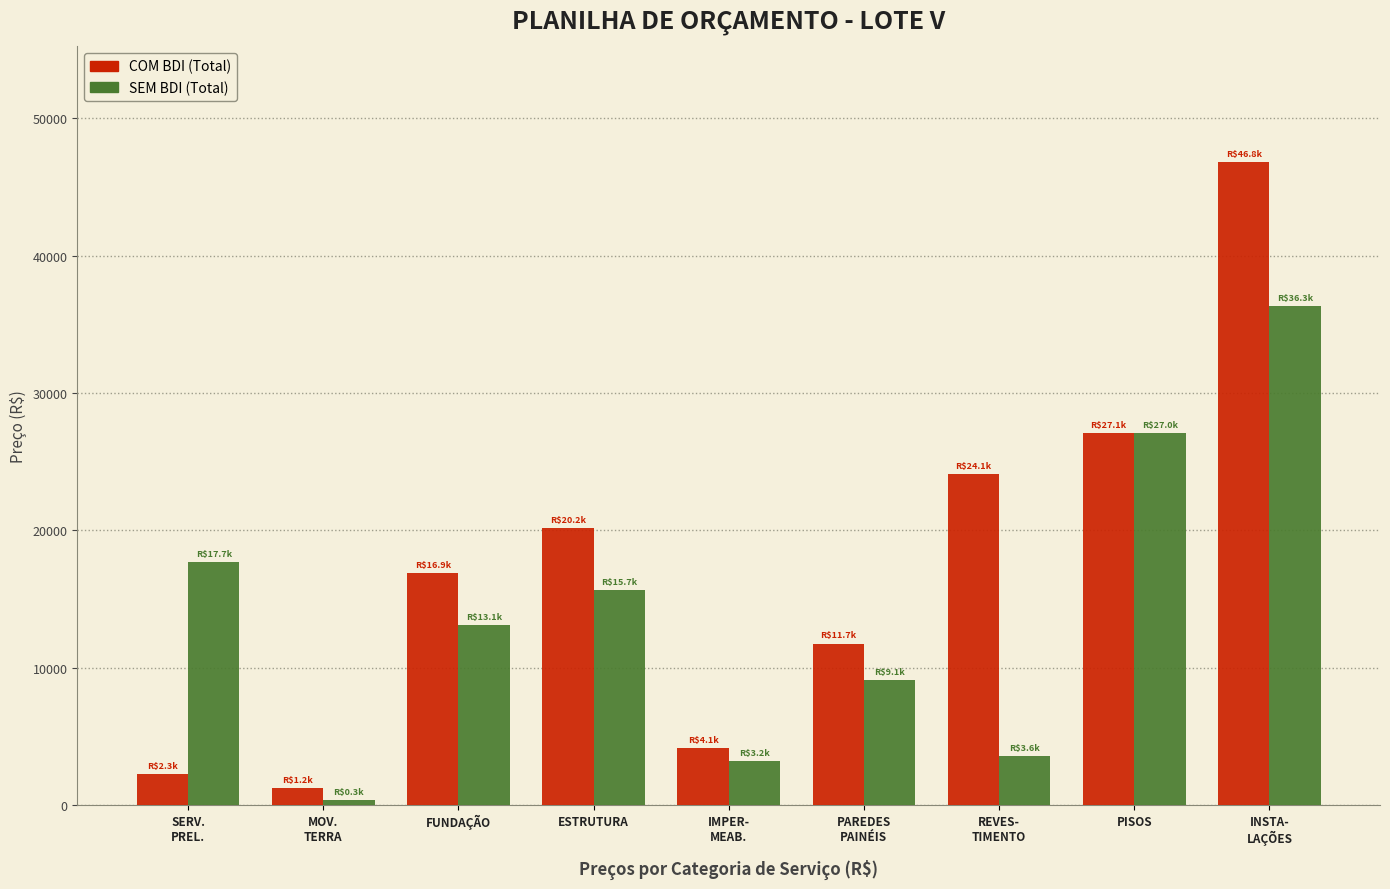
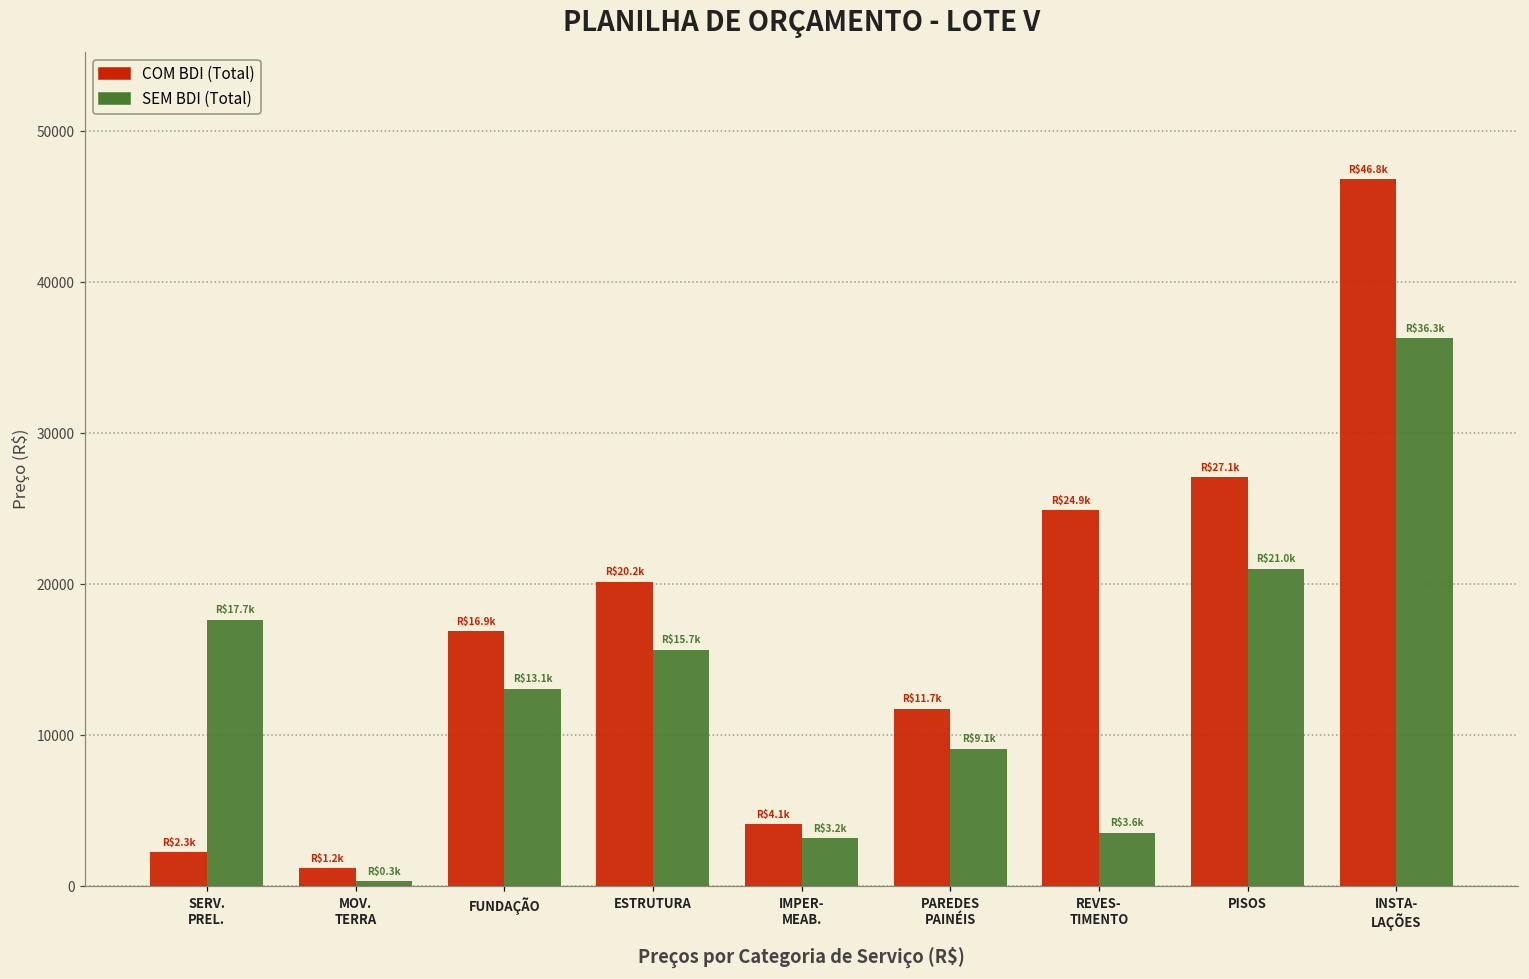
COM BDI (Total), REVES- TIMENTO: $24.1k -> $24.9k
SEM BDI (Total), PISOS: $27.0k -> $21.0k
